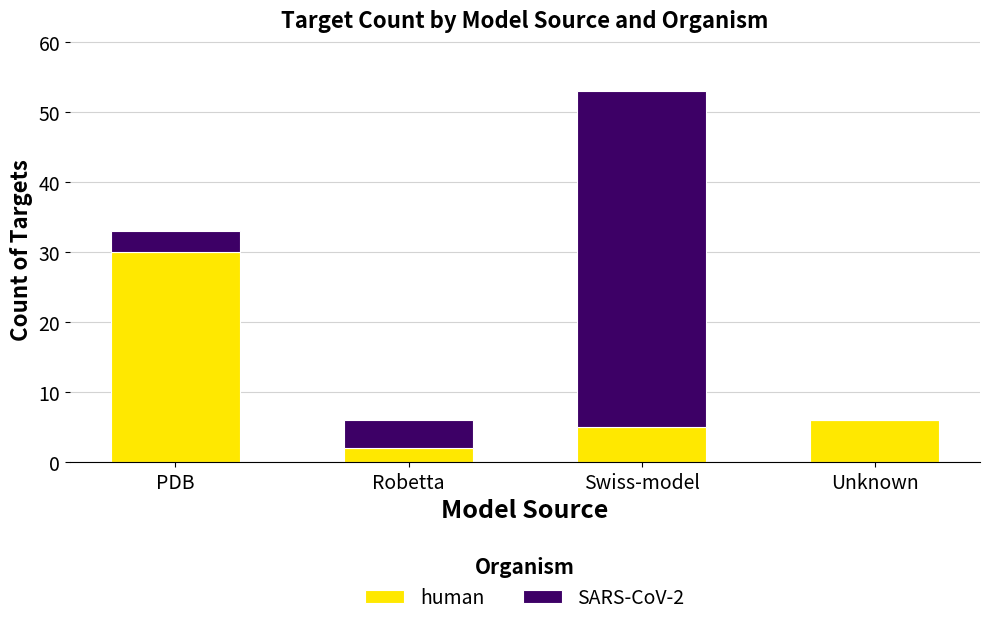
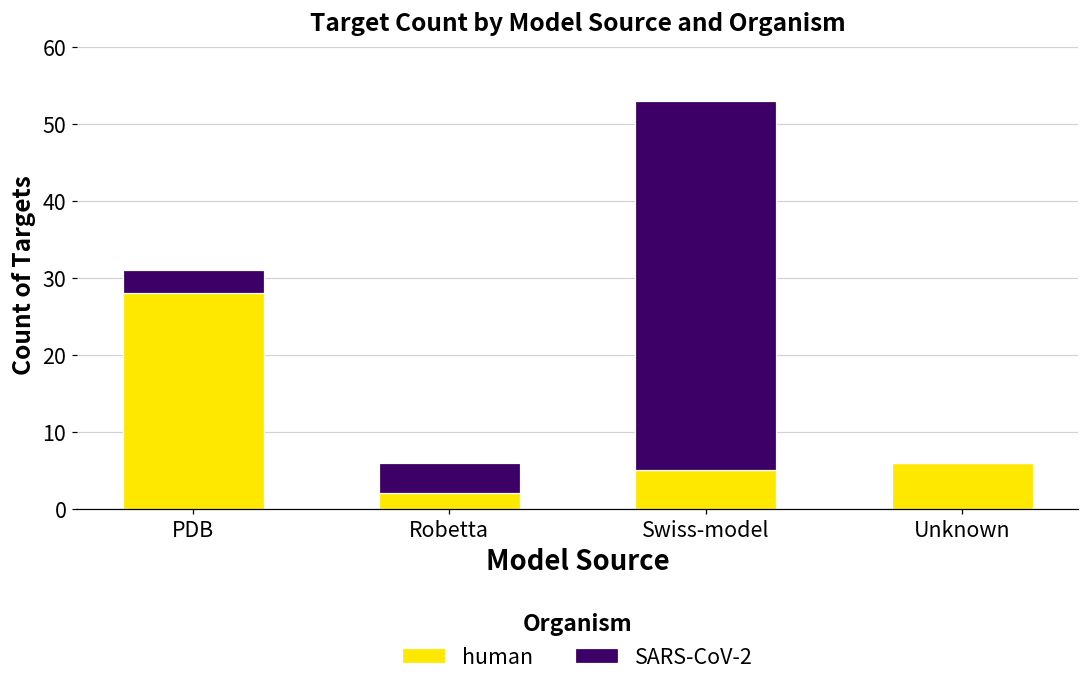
human, PDB: 30 -> 28
